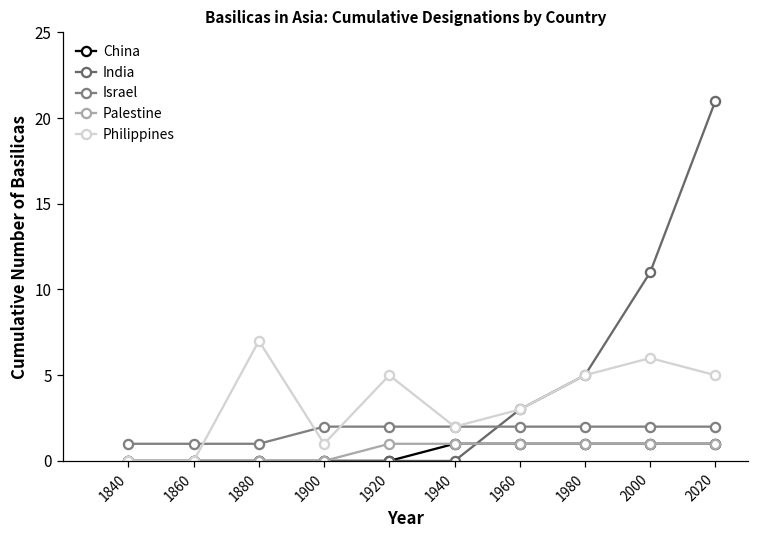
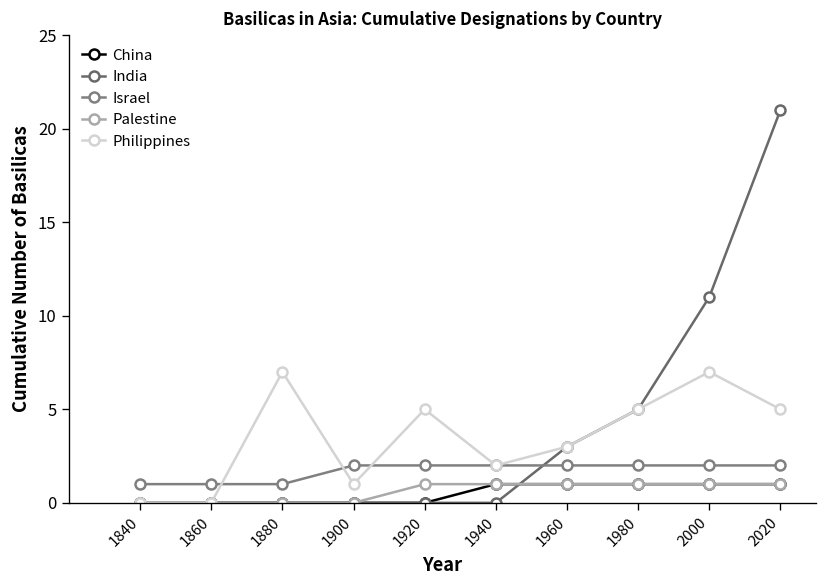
Philippines, 2000: 6 -> 7
